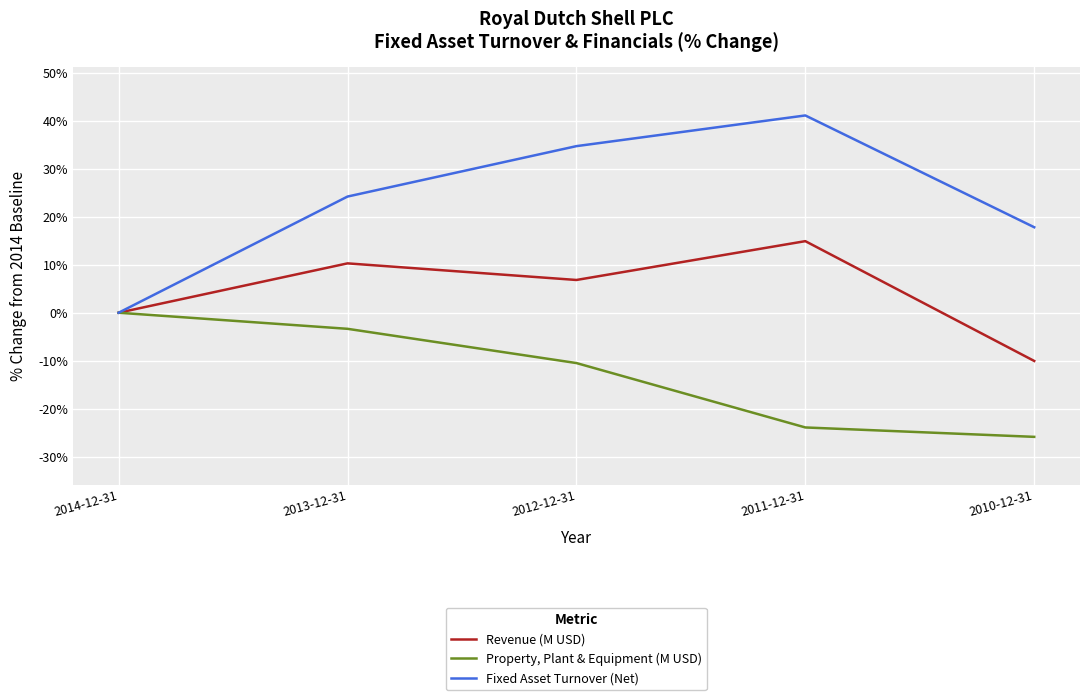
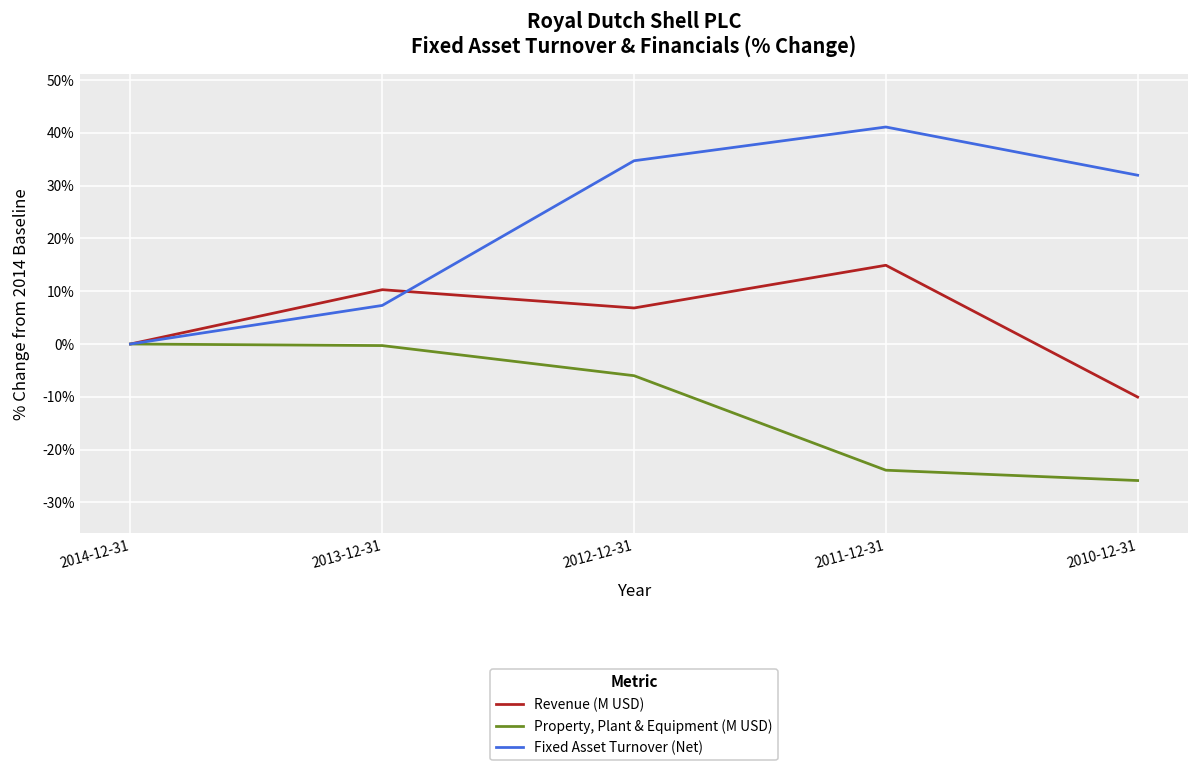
Property, Plant & Equipment (M USD), 2013-12-31: -3% -> 0%
Fixed Asset Turnover (Net), 2013-12-31: 24% -> 7%
Property, Plant & Equipment (M USD), 2012-12-31: -10% -> -6%
Fixed Asset Turnover (Net), 2010-12-31: 18% -> 32%
